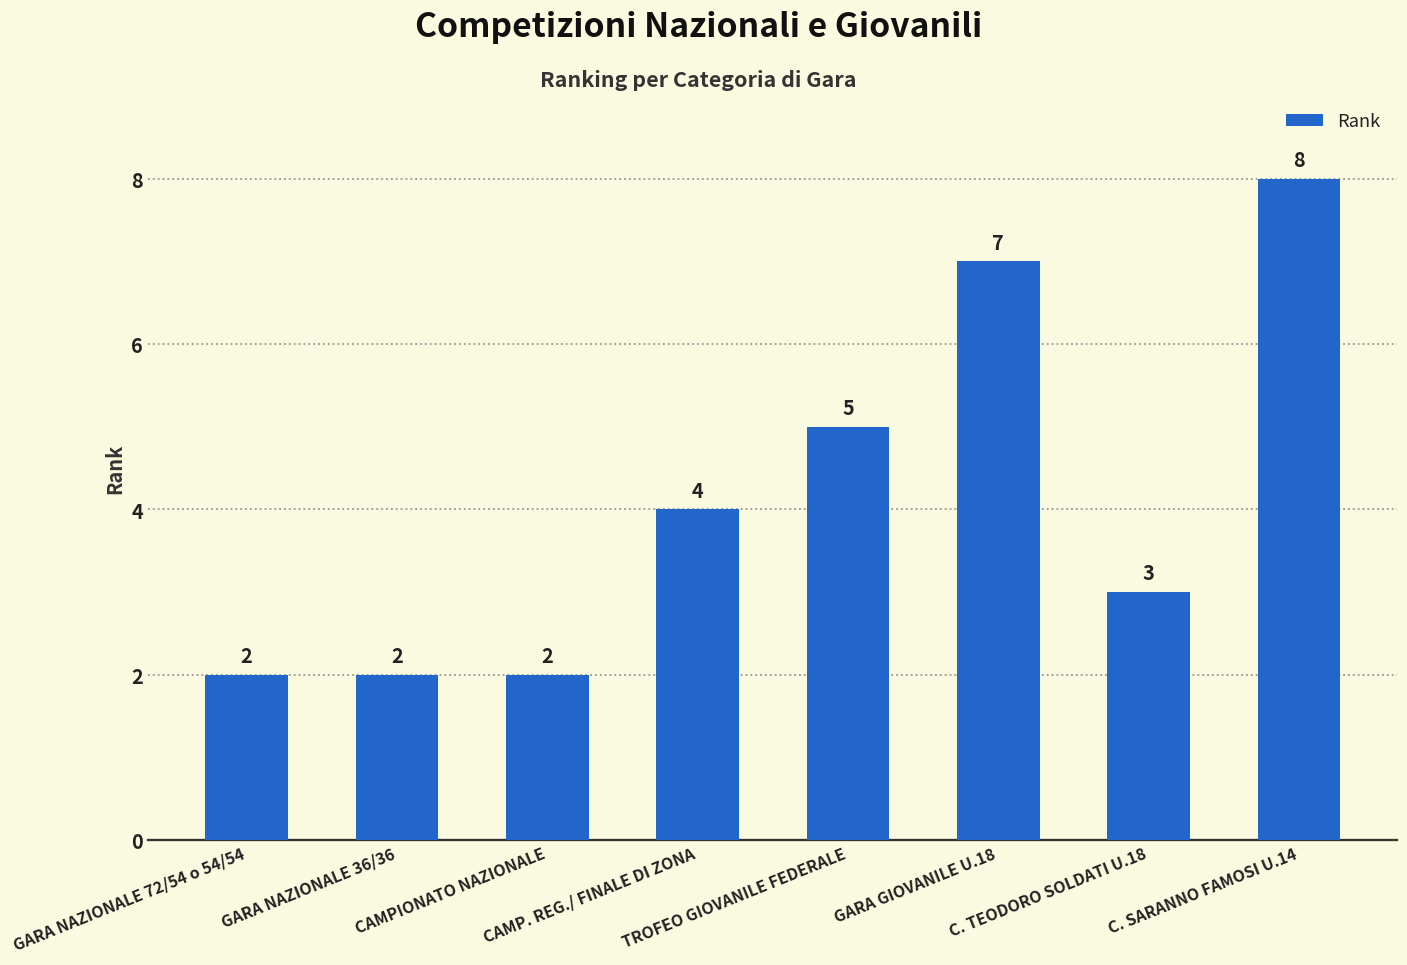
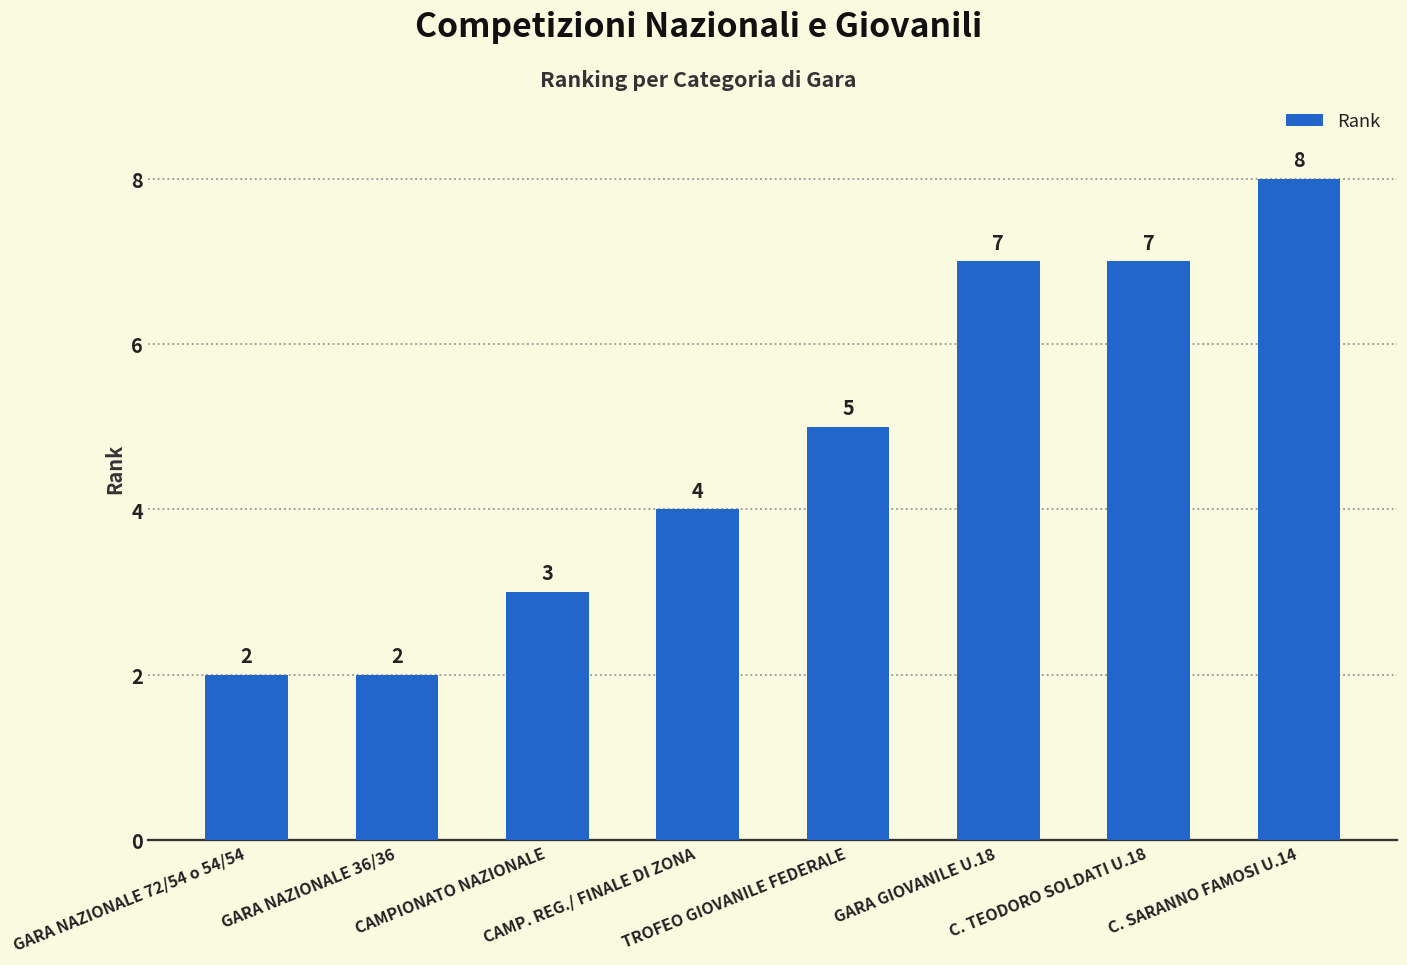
CAMPIONATO NAZIONALE: 2 -> 3
C. TEODORO SOLDATI U.18: 3 -> 7
